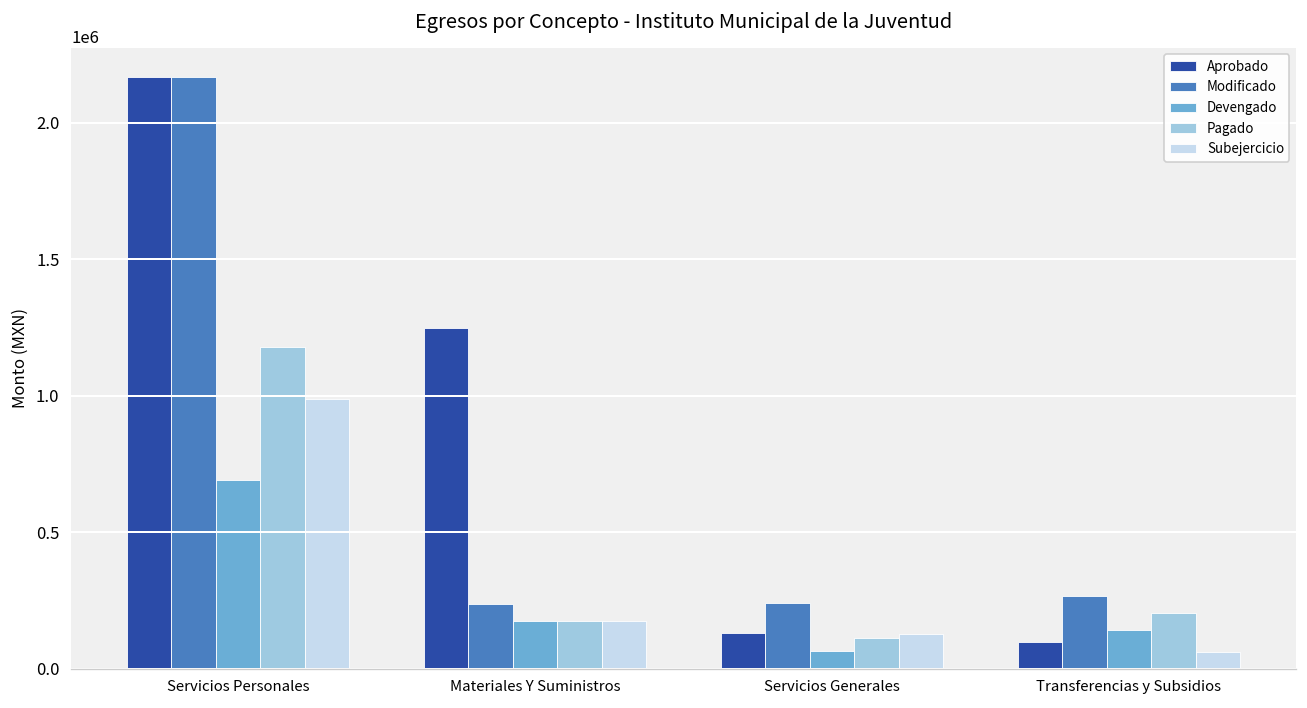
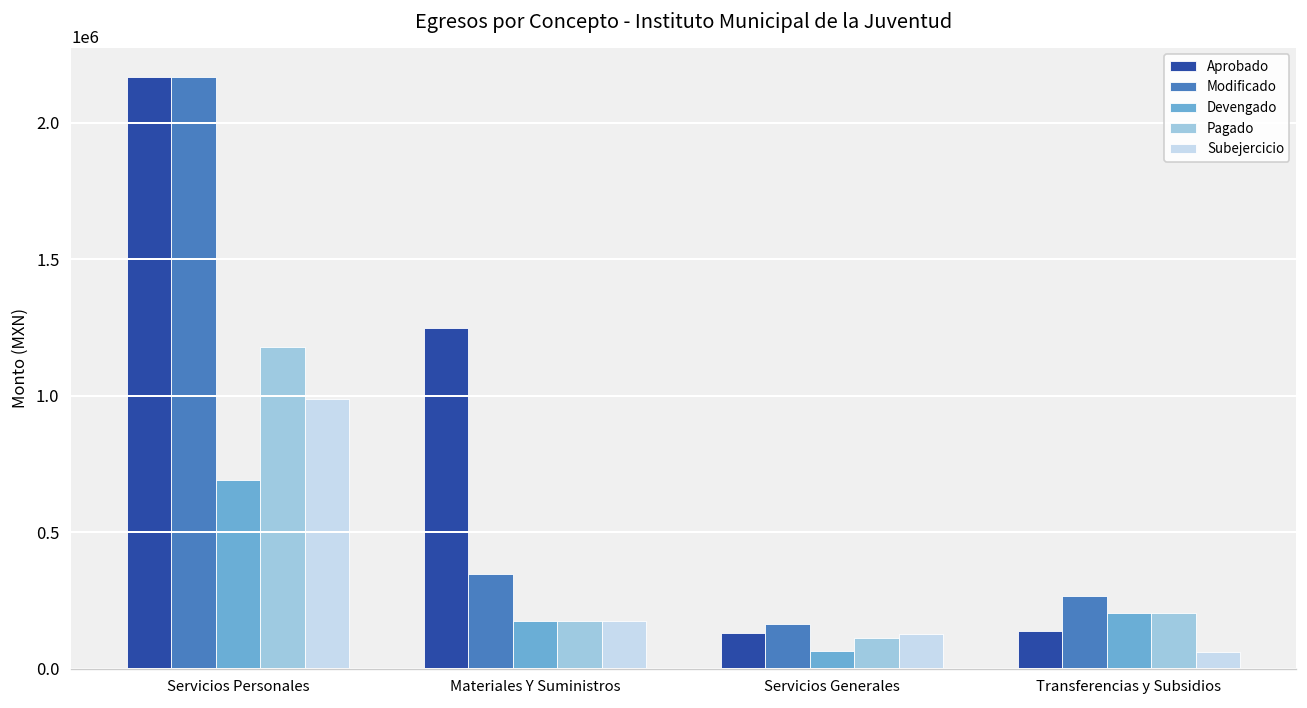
Modificado, Materiales Y Suministros: 240000 -> 350000
Modificado, Servicios Generales: 240000 -> 160000
Aprobado, Transferencias y Subsidios: 100000 -> 140000
Devengado, Transferencias y Subsidios: 140000 -> 200000
